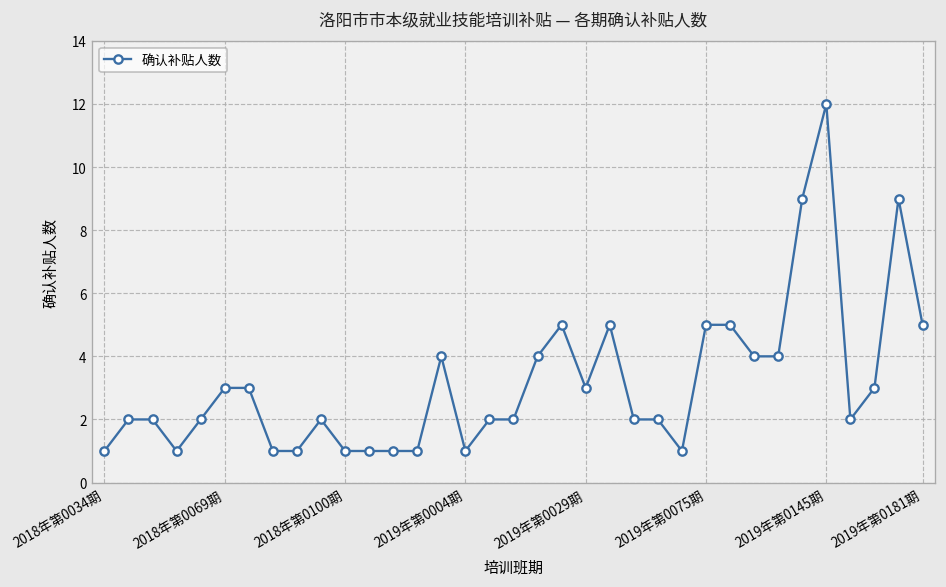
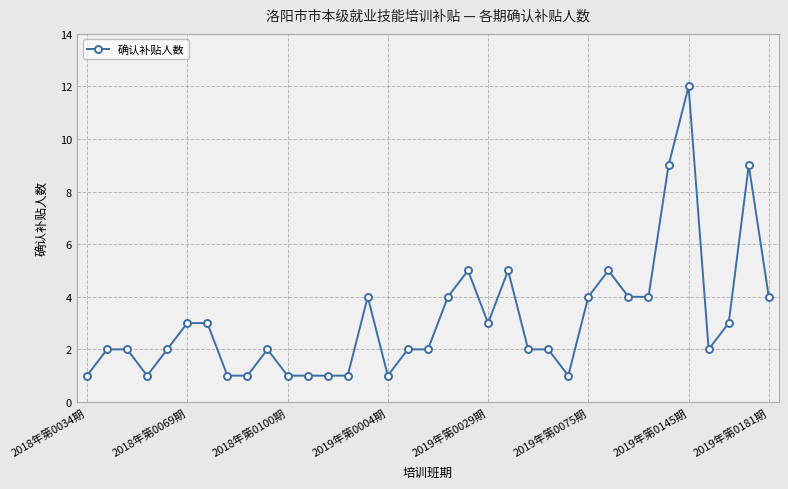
2019年第0075期: 5 -> 4
2019年第0181期: 5 -> 4
